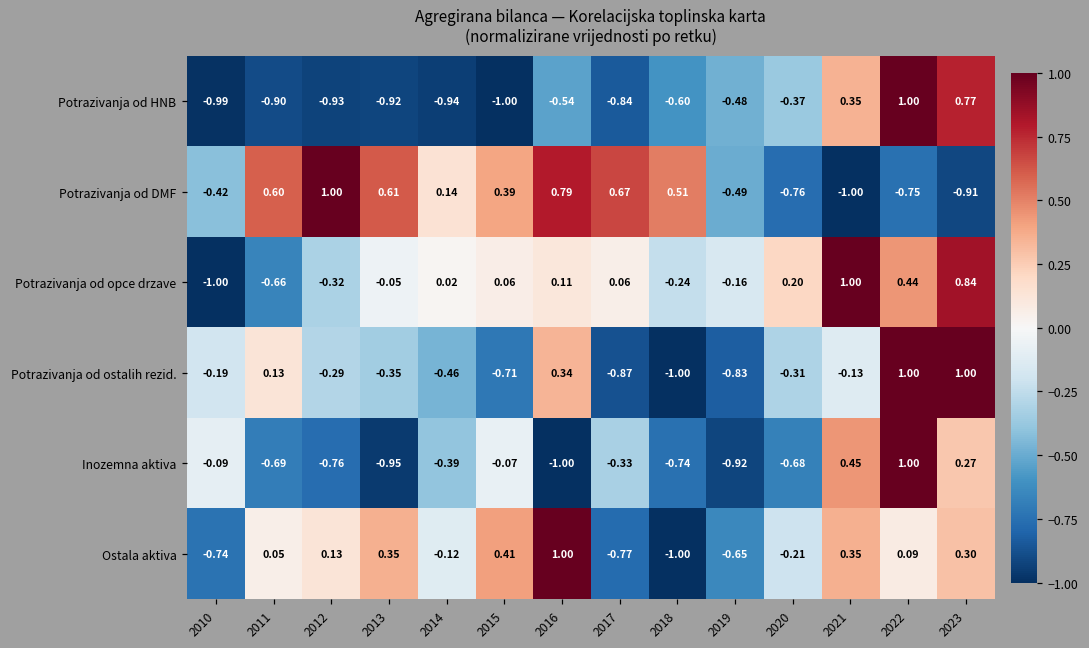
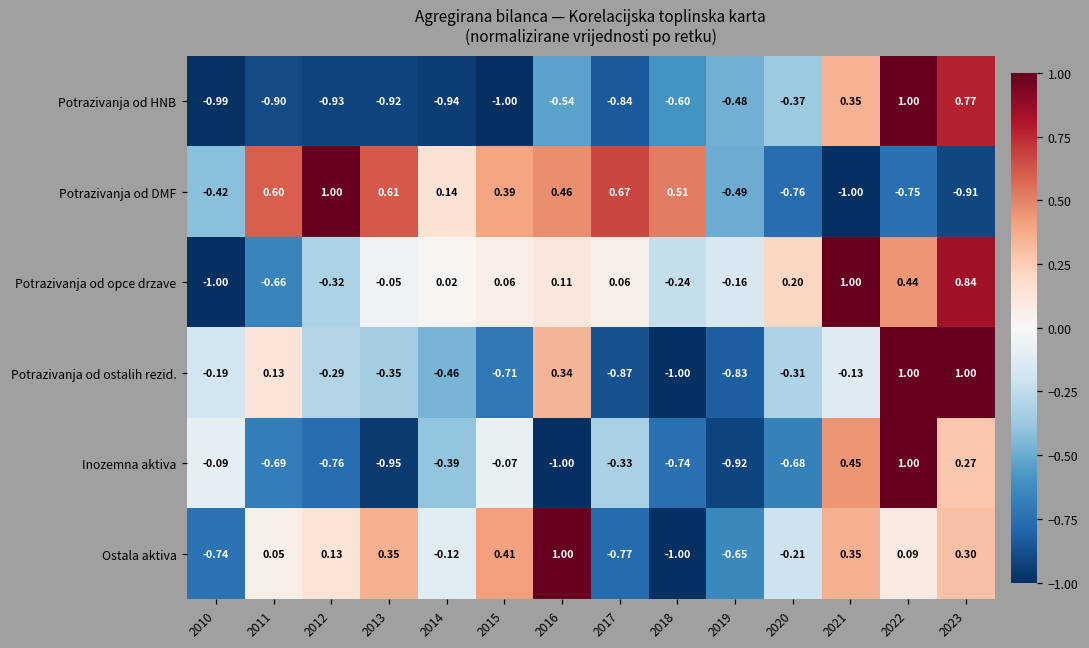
Potrazivanja od DMF, 2016: 0.79 -> 0.46
